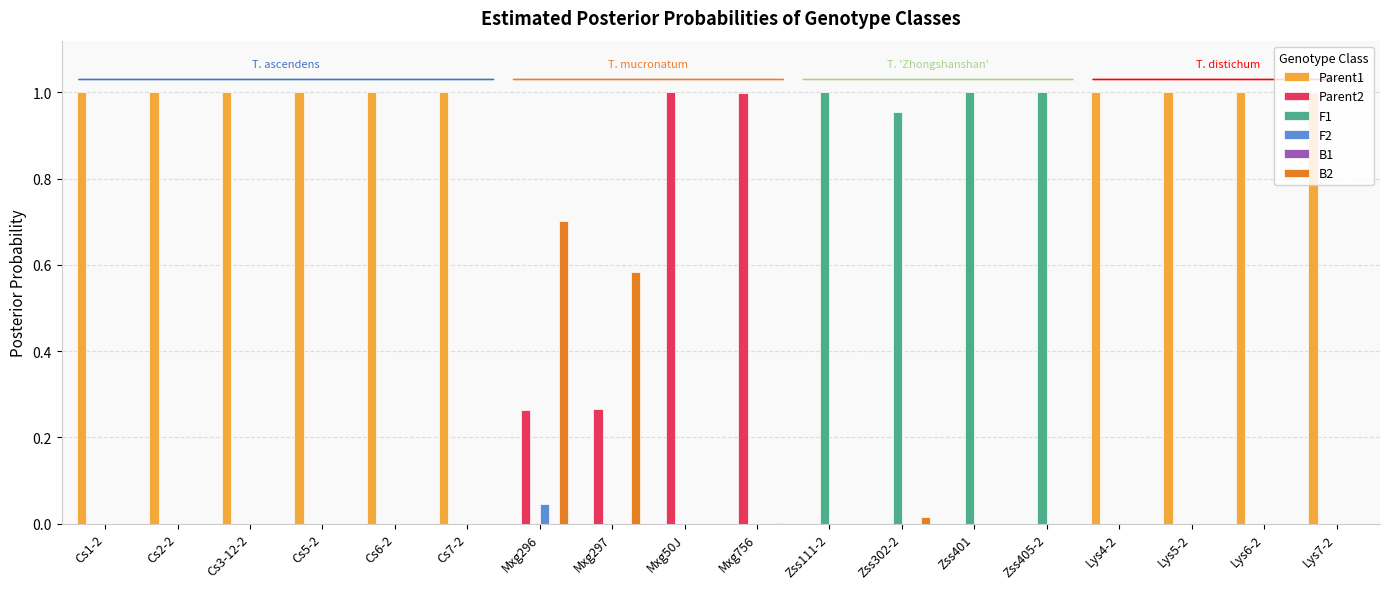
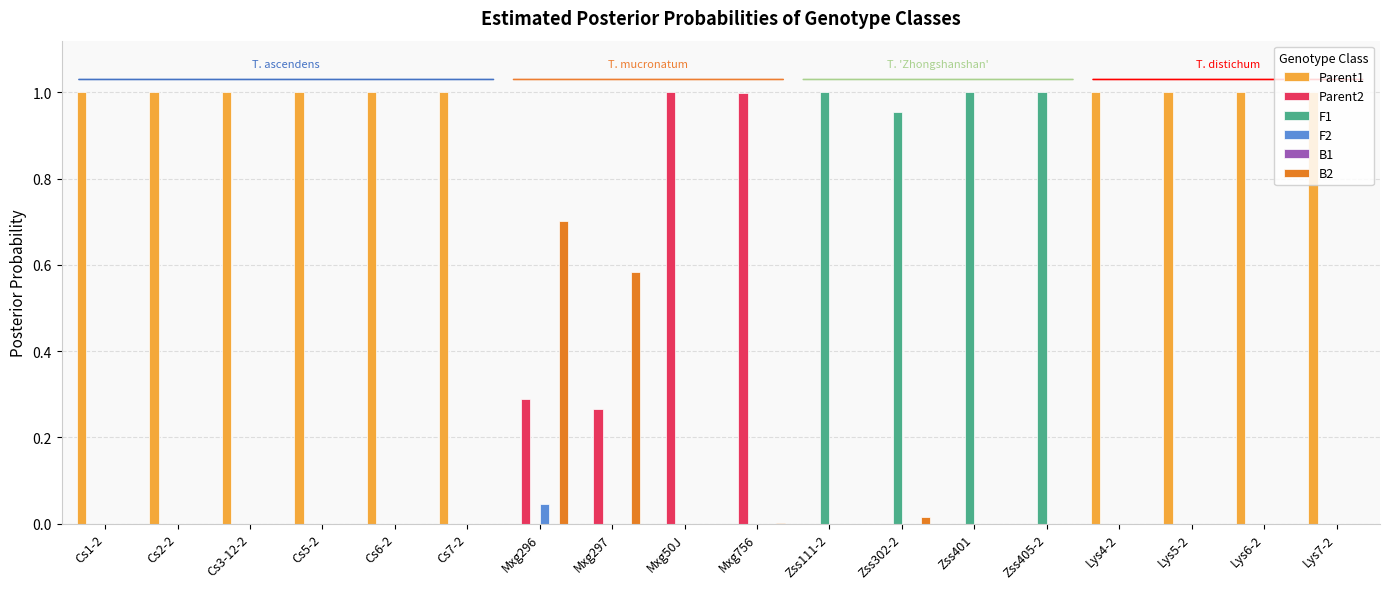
Parent2, Mxg296: 0.26 -> 0.29
